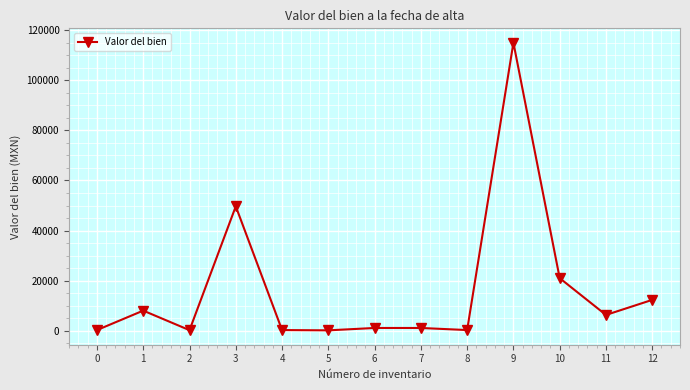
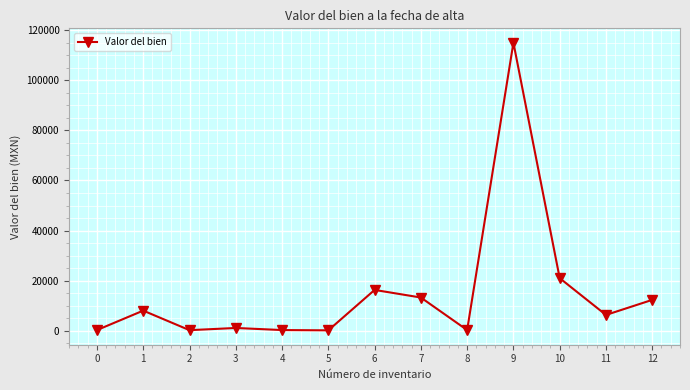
3: 50000 -> 1000
6: 1000 -> 16000
7: 1000 -> 13000
